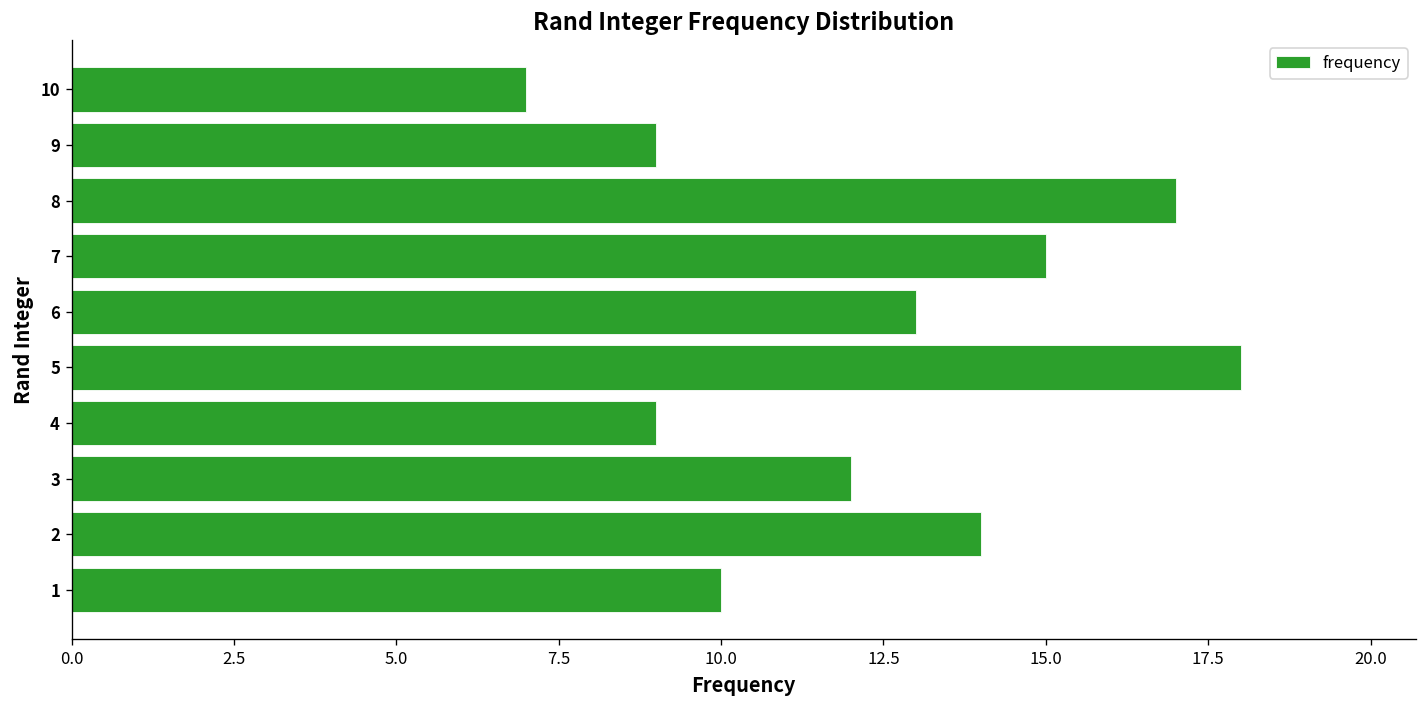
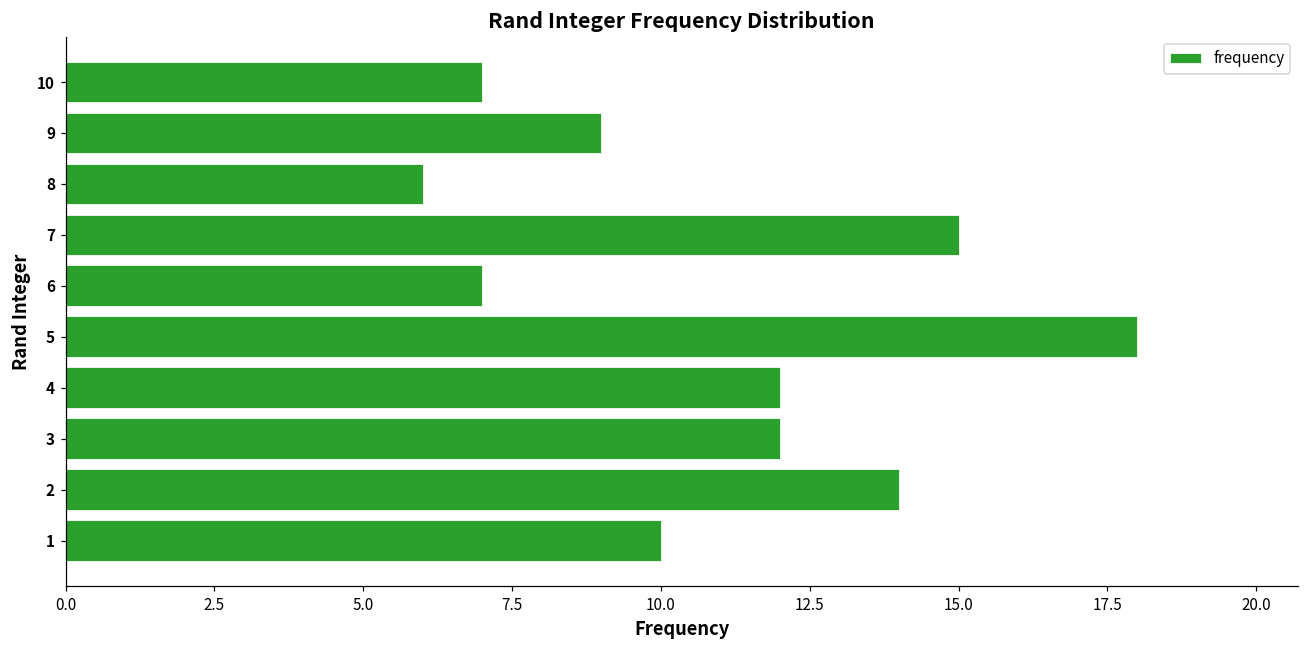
8: 17 -> 6
6: 13 -> 7
4: 9 -> 12
